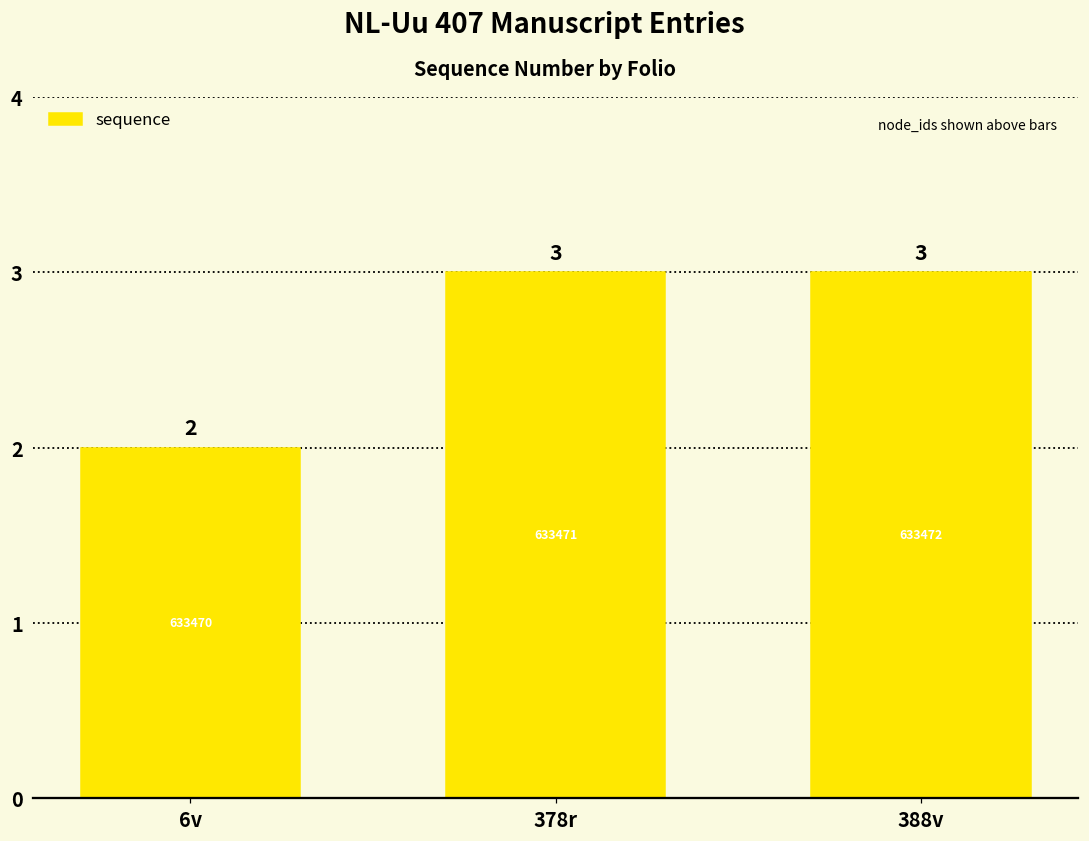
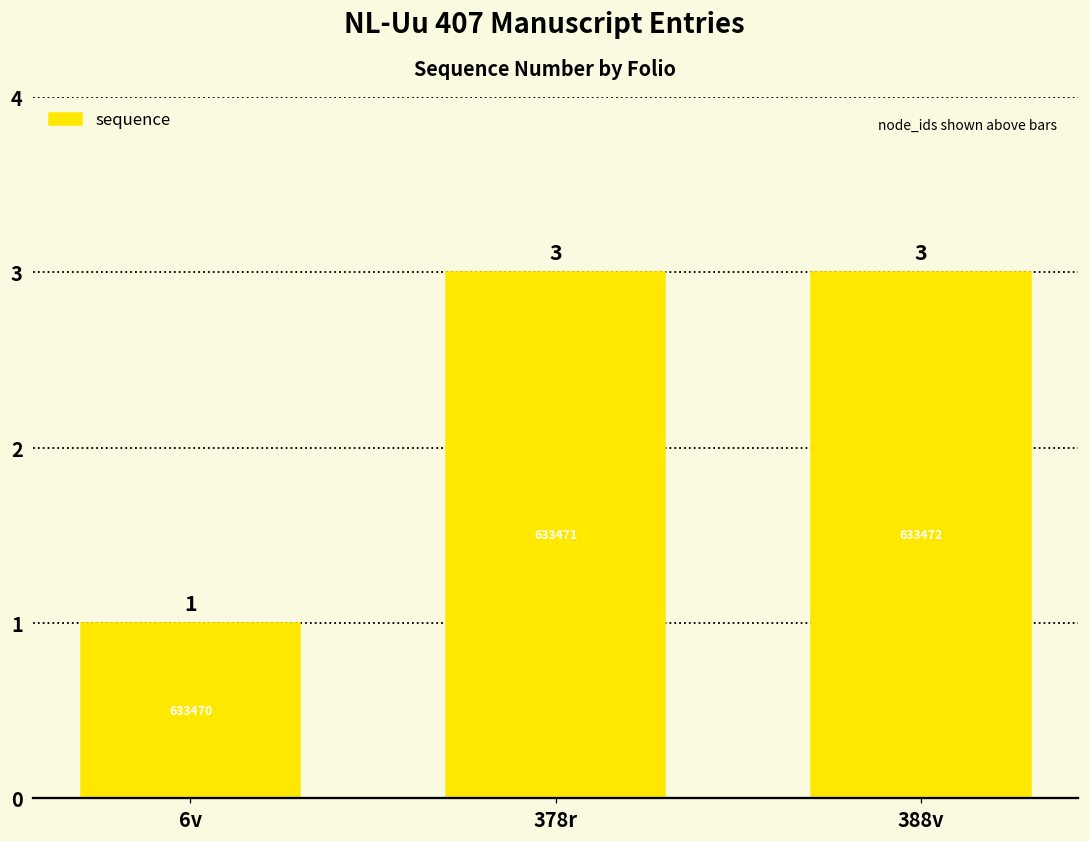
6v: 2 -> 1
